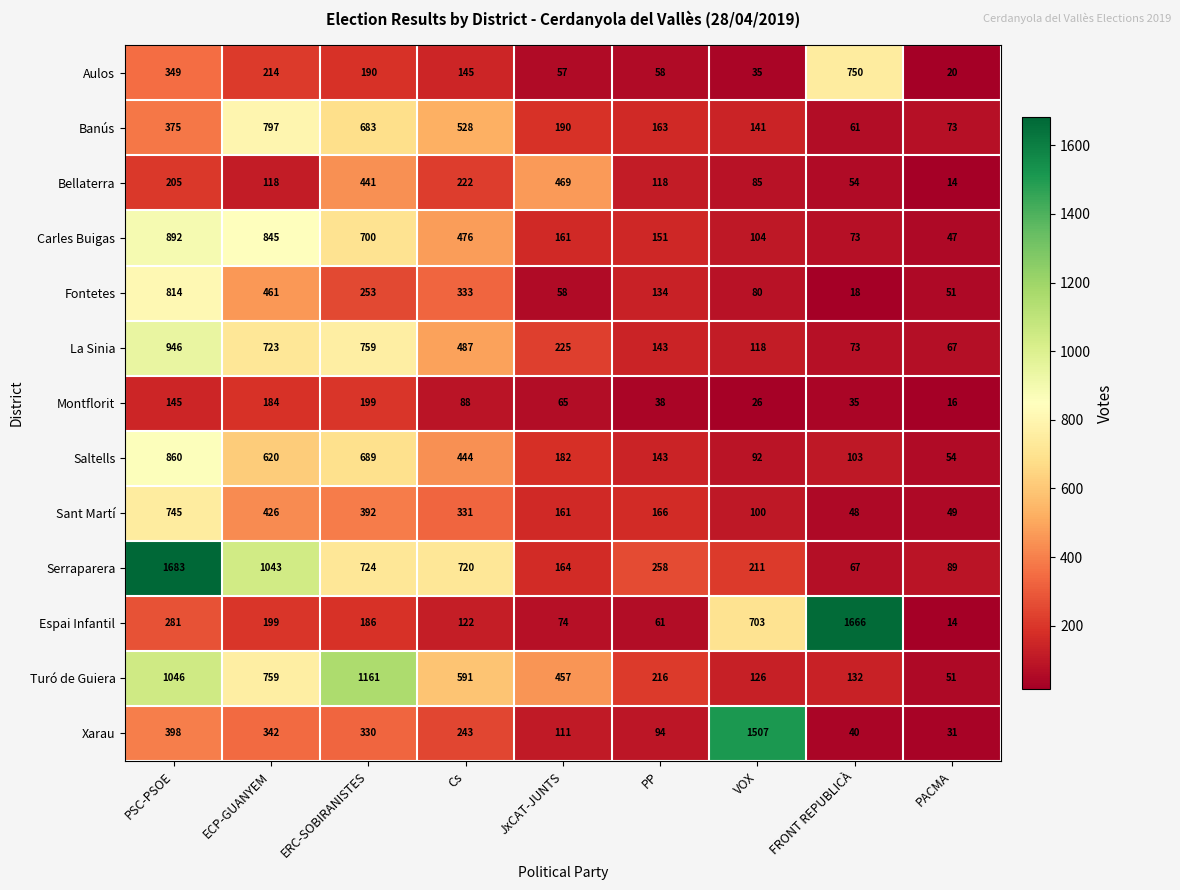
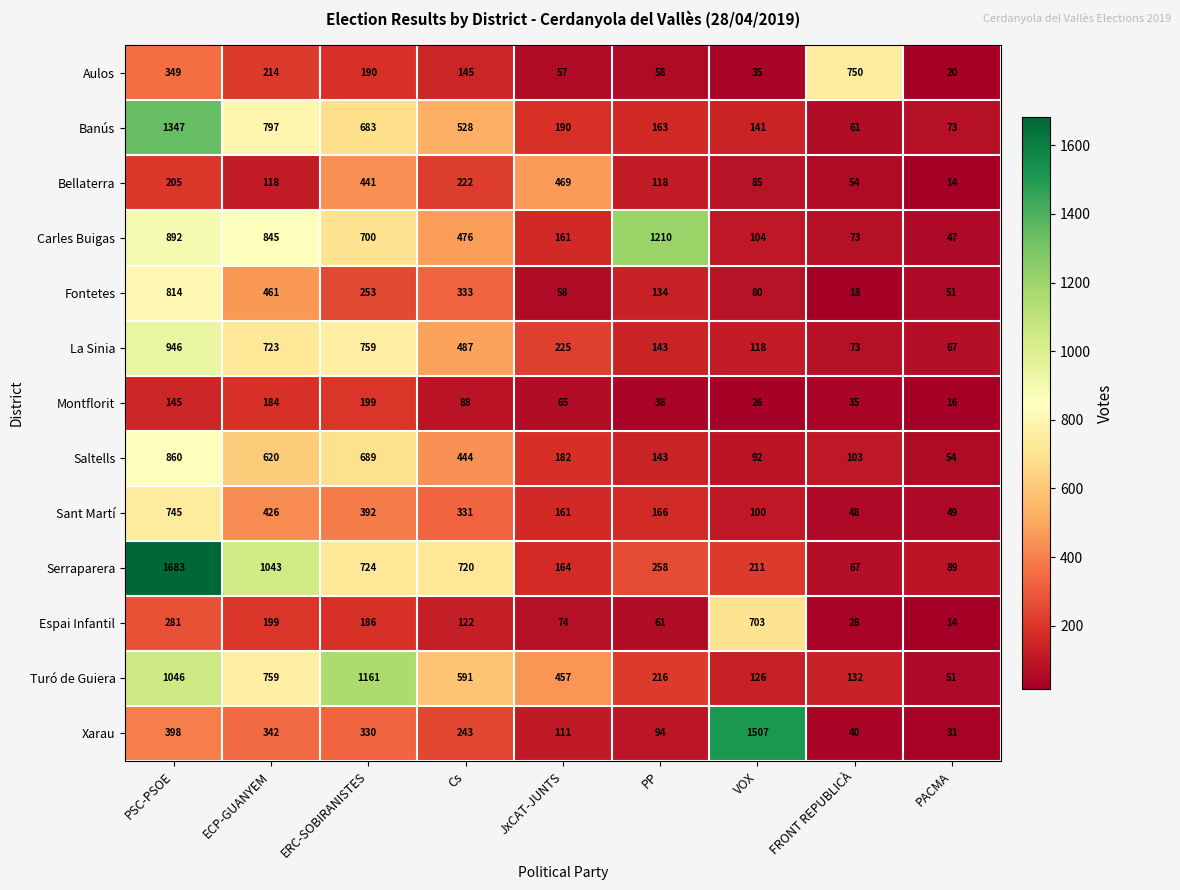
Banús, PSC-PSOE: 375 -> 1347
Carles Buigas, PP: 151 -> 1210
Espai Infantil, FRONT REPUBLICÀ: 1666 -> 28
